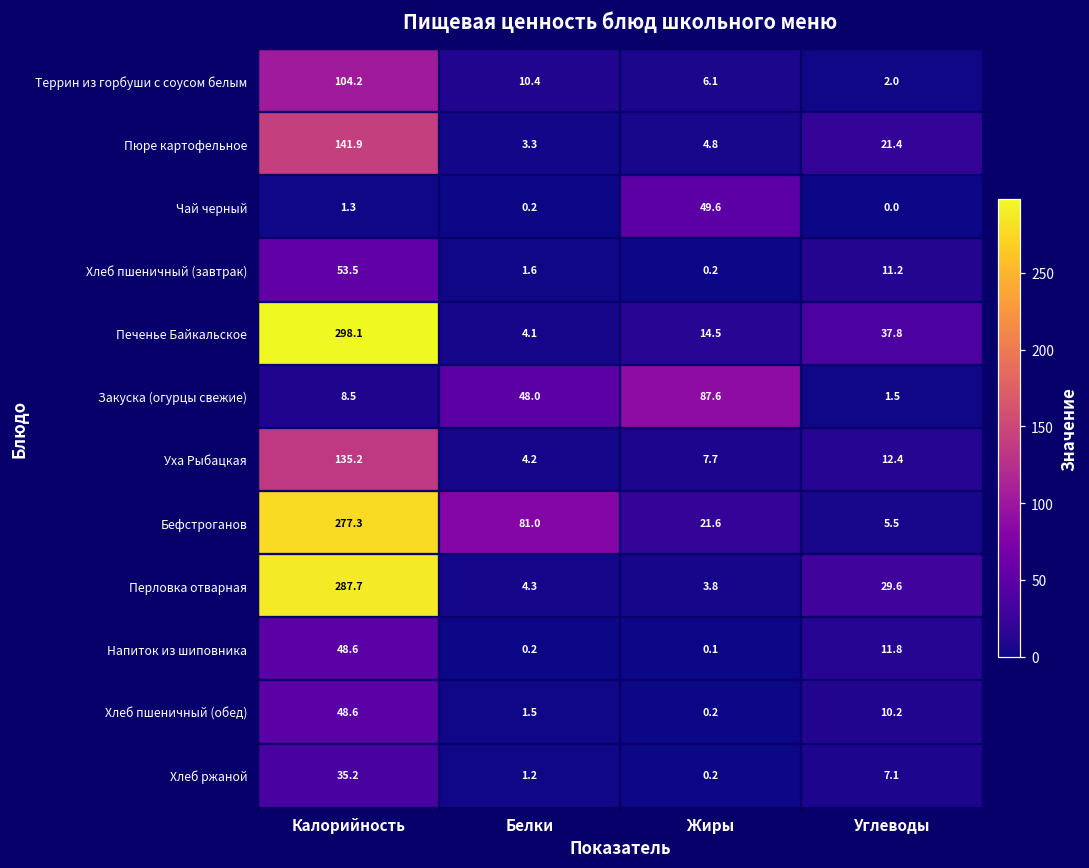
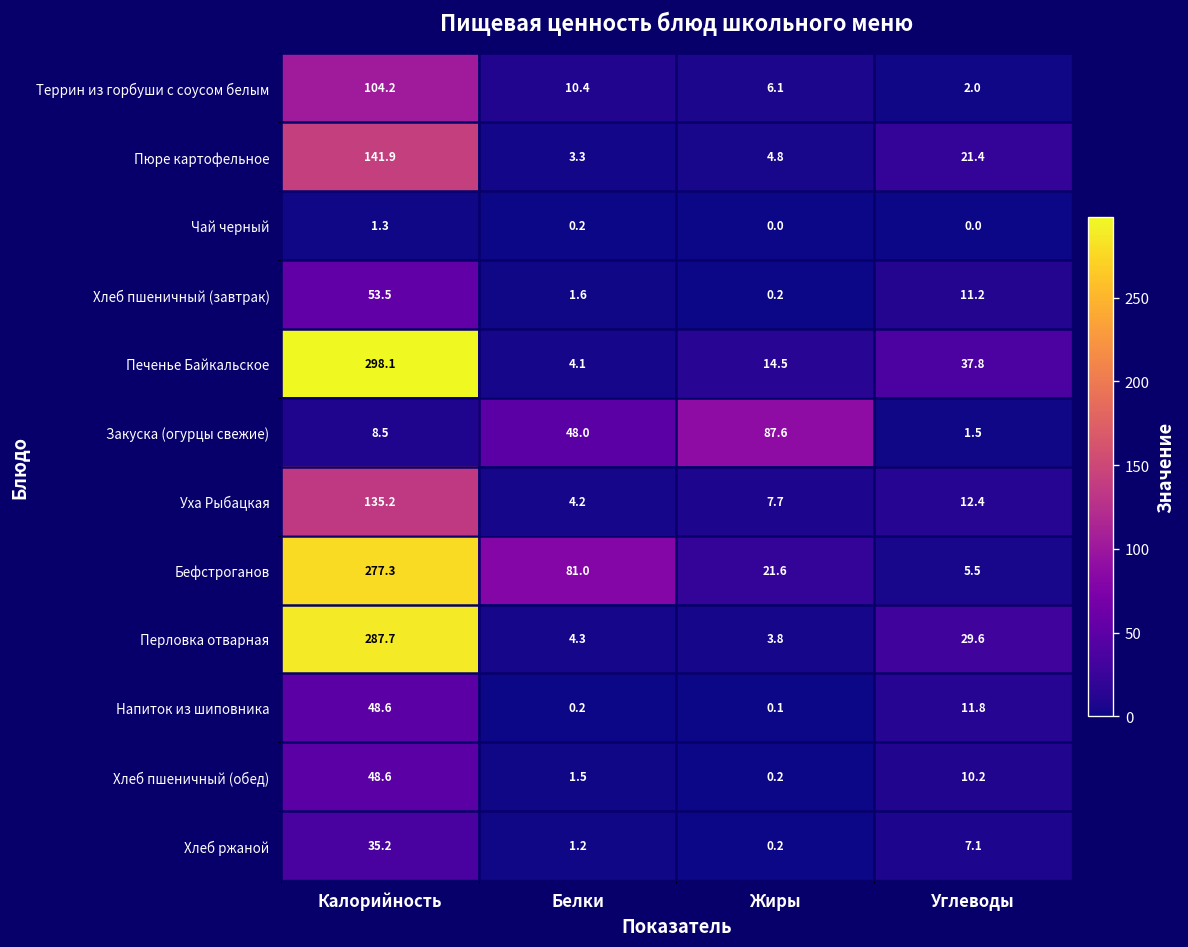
Чай черный, Жиры: 49.6 -> 0.0
